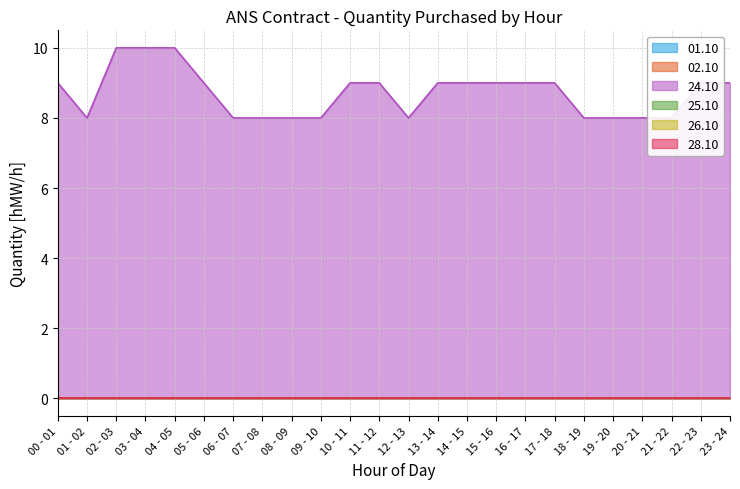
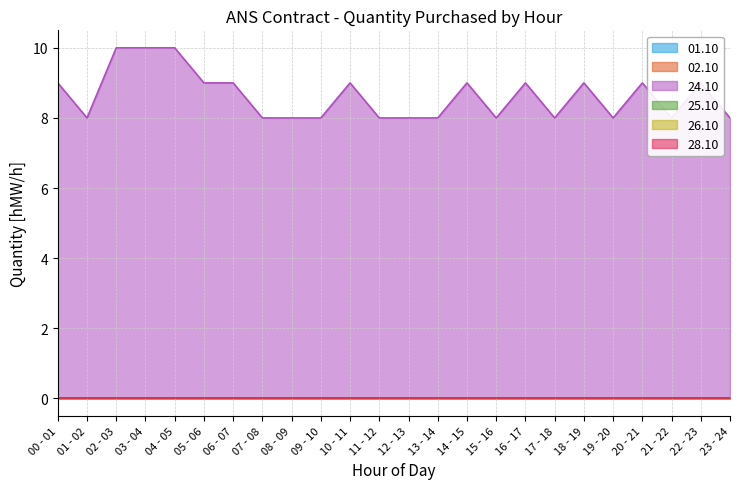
24.10, 06 - 07: 8 -> 9
24.10, 11 - 12: 9 -> 8
24.10, 13 - 14: 9 -> 8
24.10, 15 - 16: 9 -> 8
24.10, 17 - 18: 9 -> 8
24.10, 18 - 19: 8 -> 9
24.10, 20 - 21: 8 -> 9
24.10, 23 - 24: 9 -> 8
